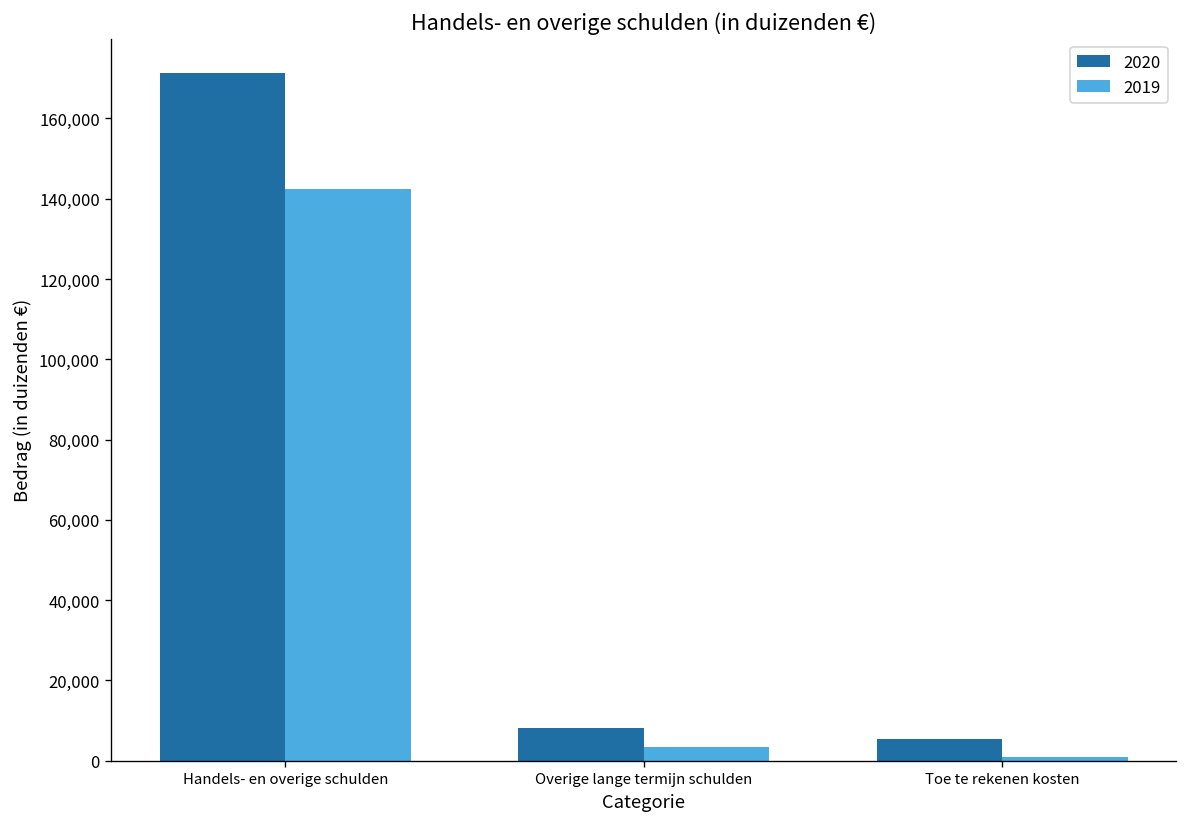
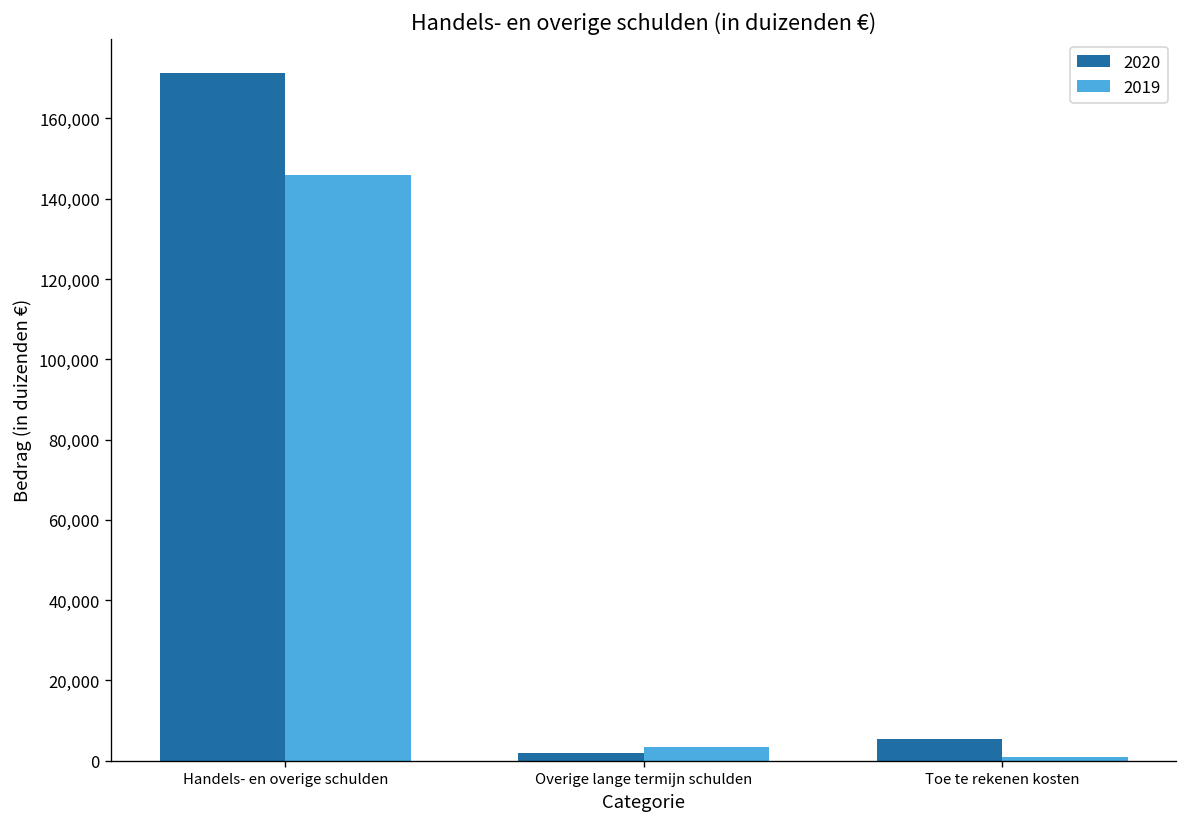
2019, Handels- en overige schulden: 143,000 -> 146,000
2020, Overige lange termijn schulden: 8,000 -> 2,000
